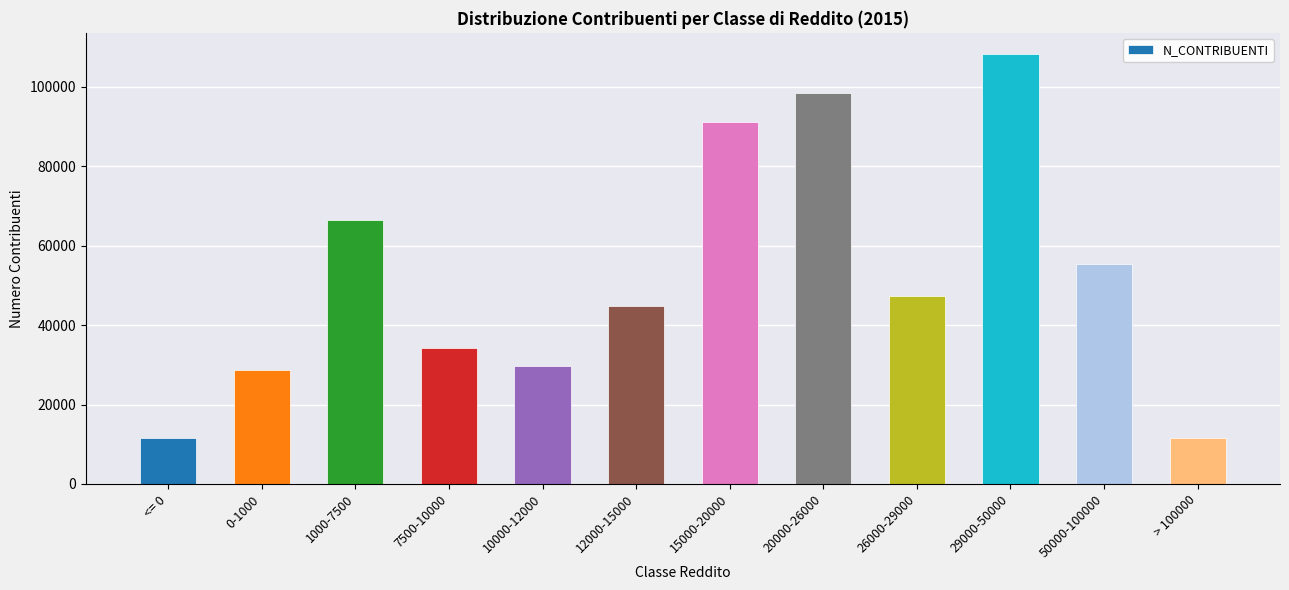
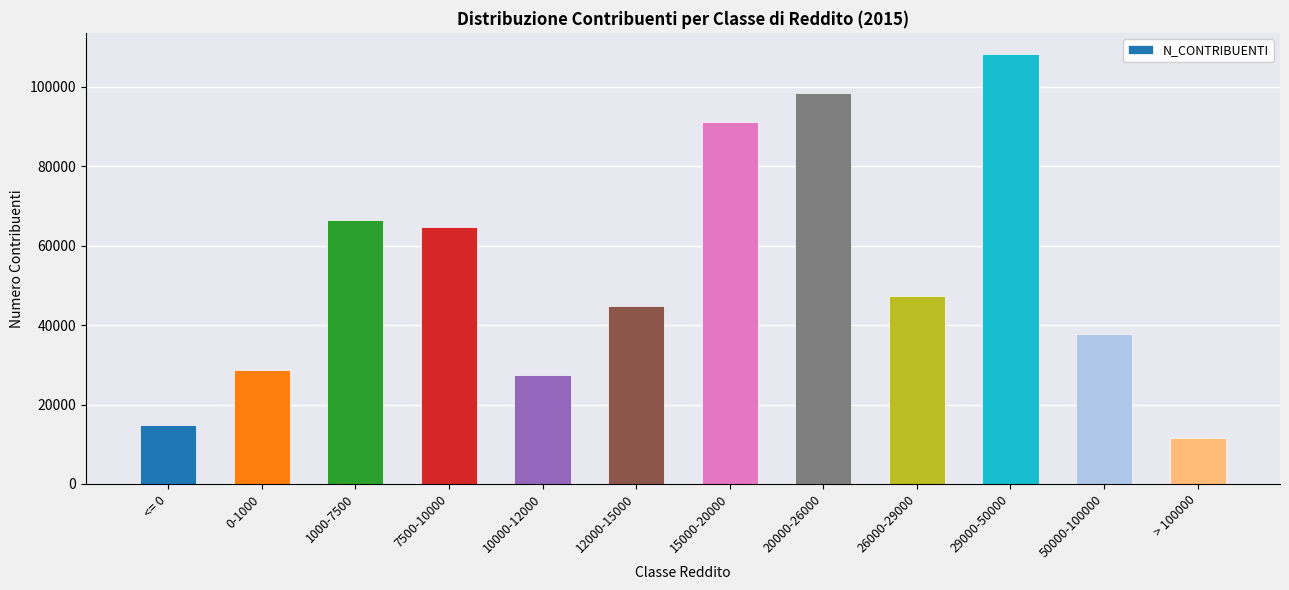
<= 0: 11000 -> 15000
7500-10000: 34000 -> 65000
10000-12000: 30000 -> 27000
50000-100000: 55000 -> 38000
